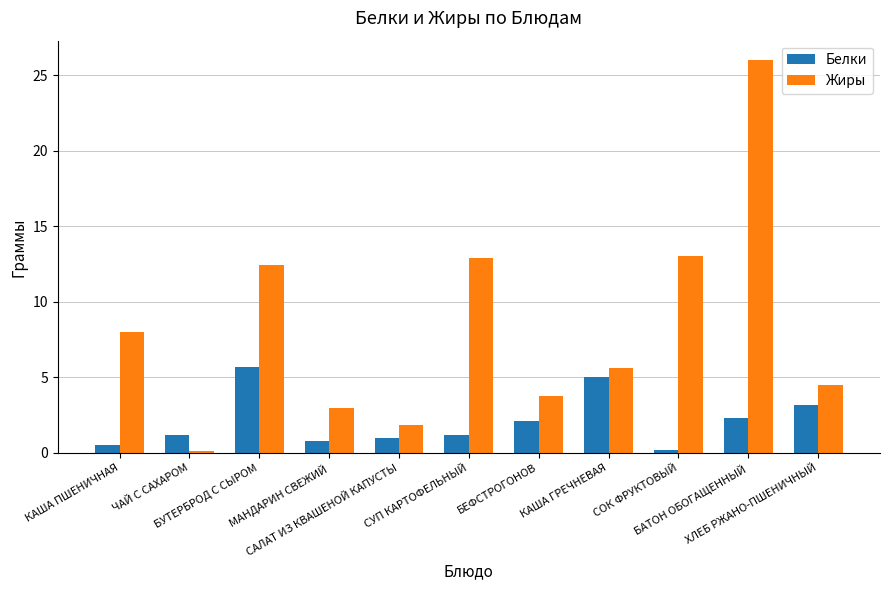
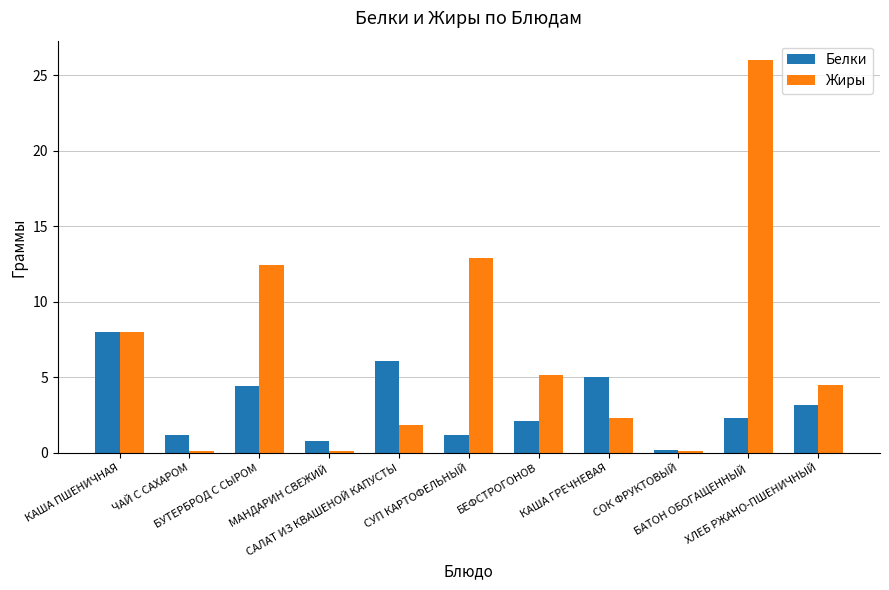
Белки, КАША ПШЕНИЧНАЯ: 0.5 -> 8.0
Белки, БУТЕРБРОД С СЫРОМ: 5.7 -> 4.4
Жиры, МАНДАРИН СВЕЖИЙ: 3.0 -> 0.1
Белки, САЛАТ ИЗ КВАШЕНОЙ КАПУСТЫ: 1.0 -> 6.1
Жиры, БЕФСТРОГОНОВ: 3.8 -> 5.2
Жиры, КАША ГРЕЧНЕВАЯ: 5.6 -> 2.3
Жиры, СОК ФРУКТОВЫЙ: 13.0 -> 0.2
